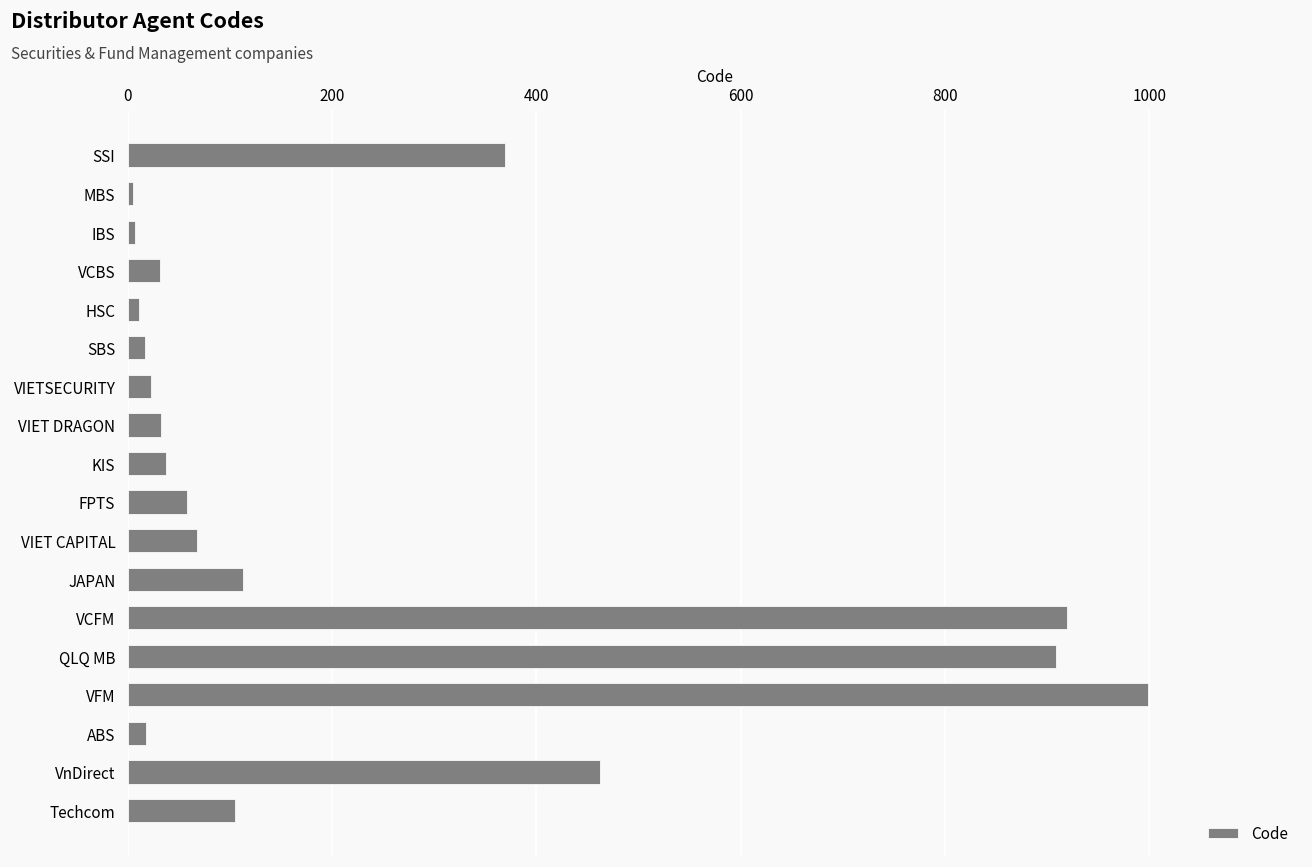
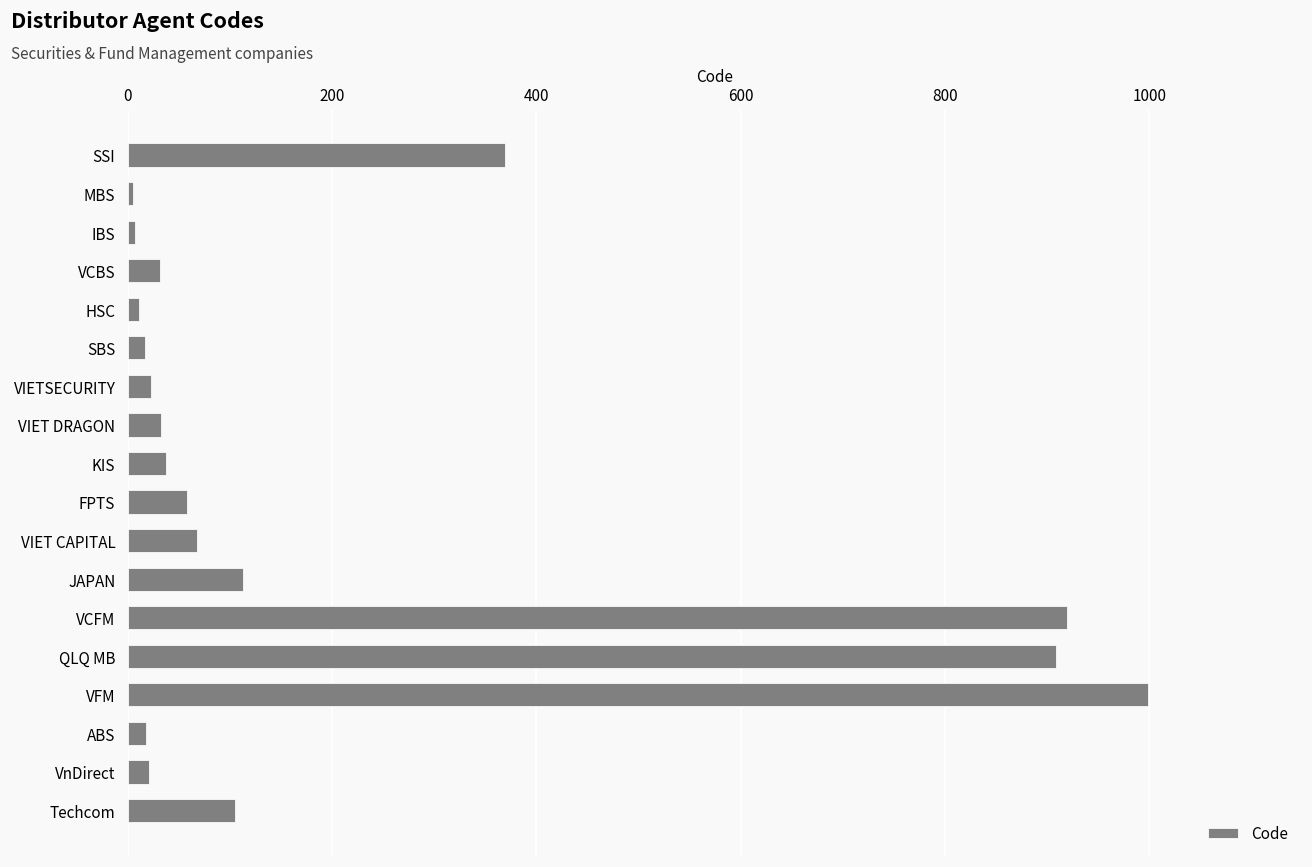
VnDirect: 460 -> 20
